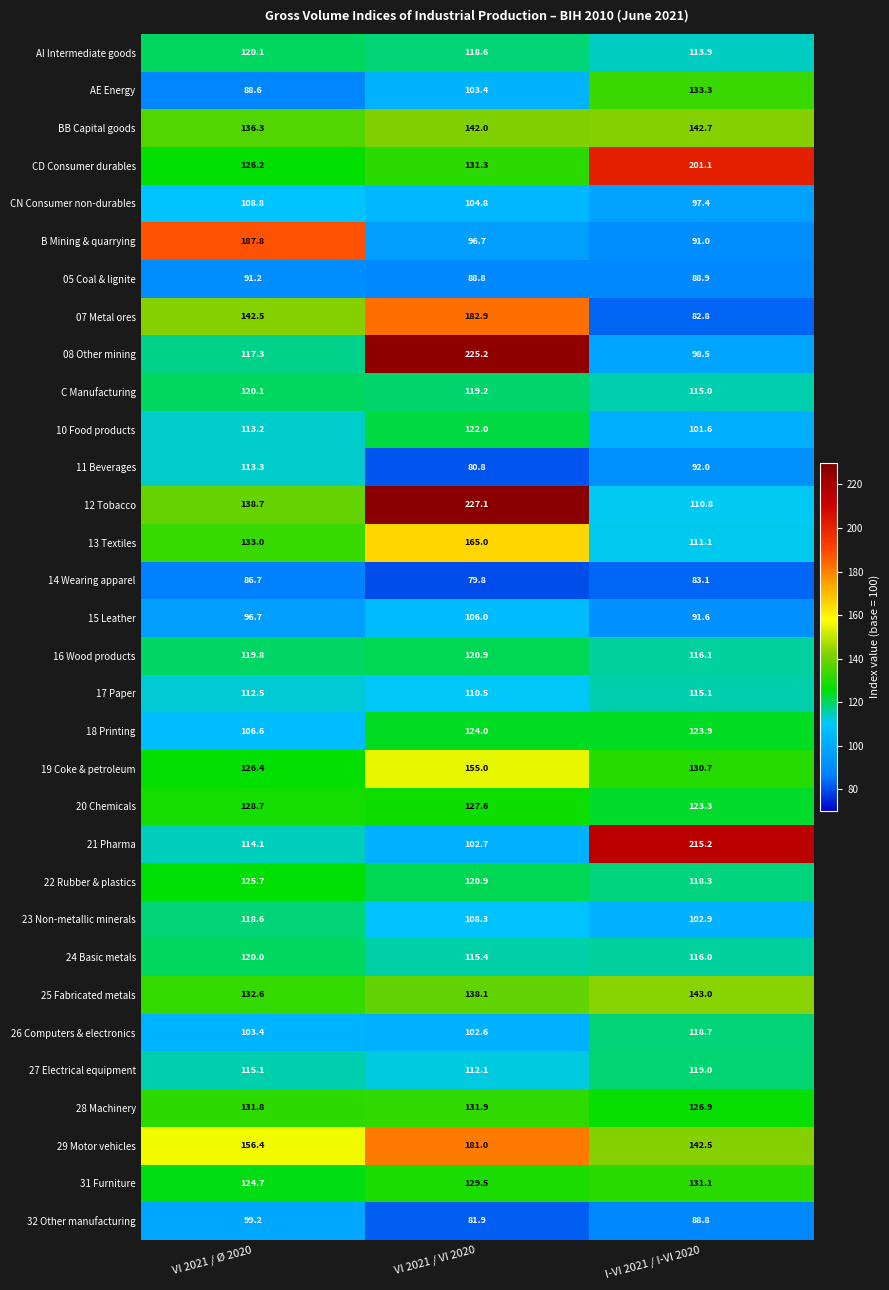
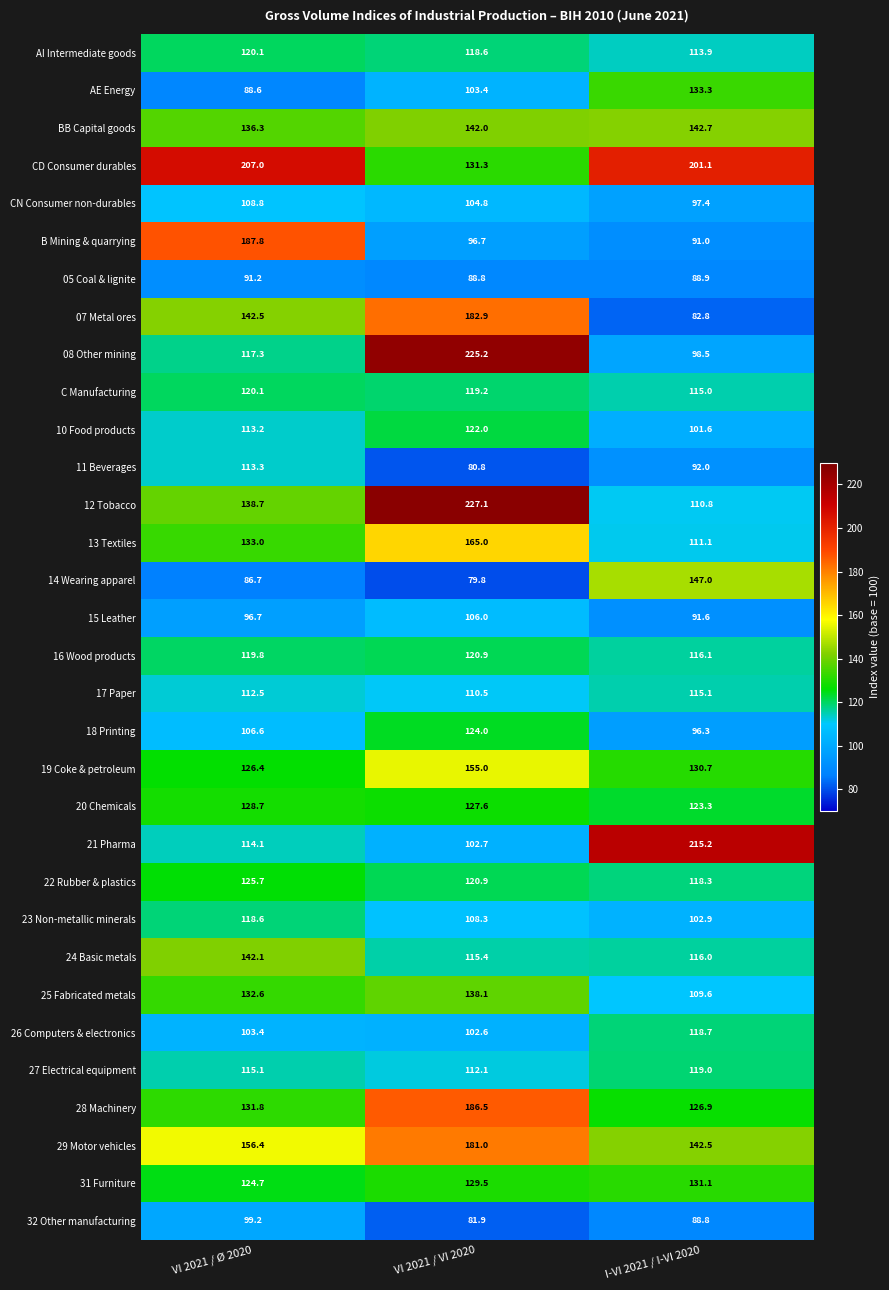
CD Consumer durables, VI 2021 / Ø 2020: 126.2 -> 207.0
14 Wearing apparel, I-VI 2021 / I-VI 2020: 83.1 -> 147.0
18 Printing, I-VI 2021 / I-VI 2020: 123.9 -> 96.3
24 Basic metals, VI 2021 / Ø 2020: 120.0 -> 142.1
25 Fabricated metals, I-VI 2021 / I-VI 2020: 143.0 -> 109.6
28 Machinery, VI 2021 / VI 2020: 131.9 -> 186.5
